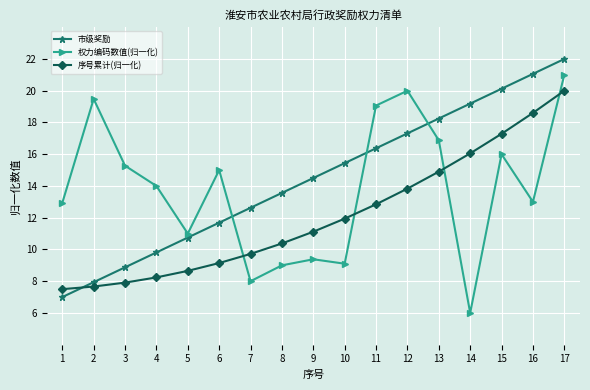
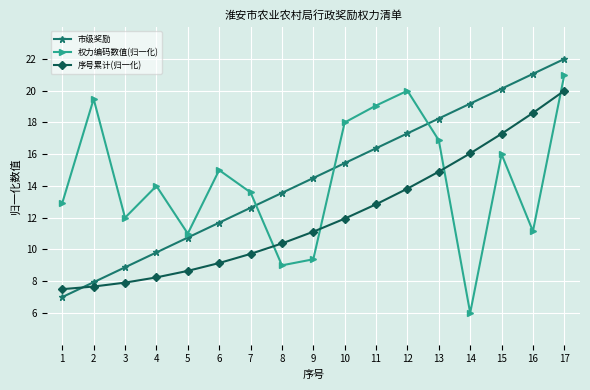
权力编码数值(归一化), 3: 15.3 -> 12.0
权力编码数值(归一化), 7: 8.0 -> 13.6
权力编码数值(归一化), 10: 9.1 -> 18.0
权力编码数值(归一化), 16: 13.0 -> 11.1
